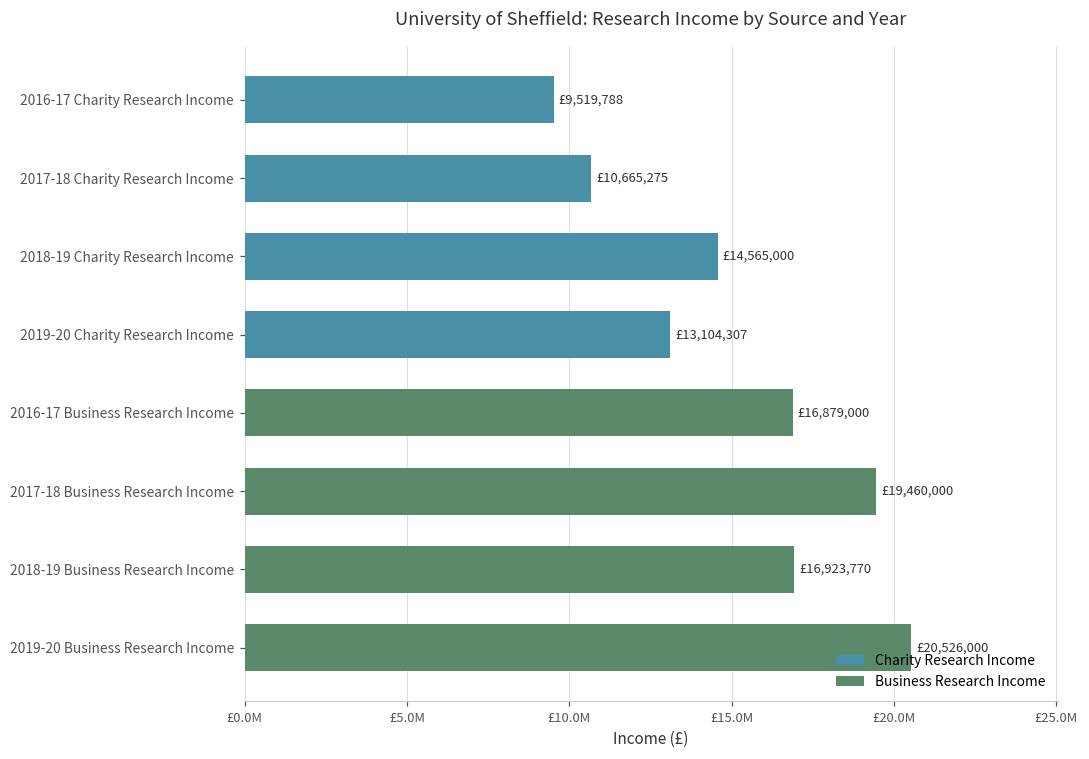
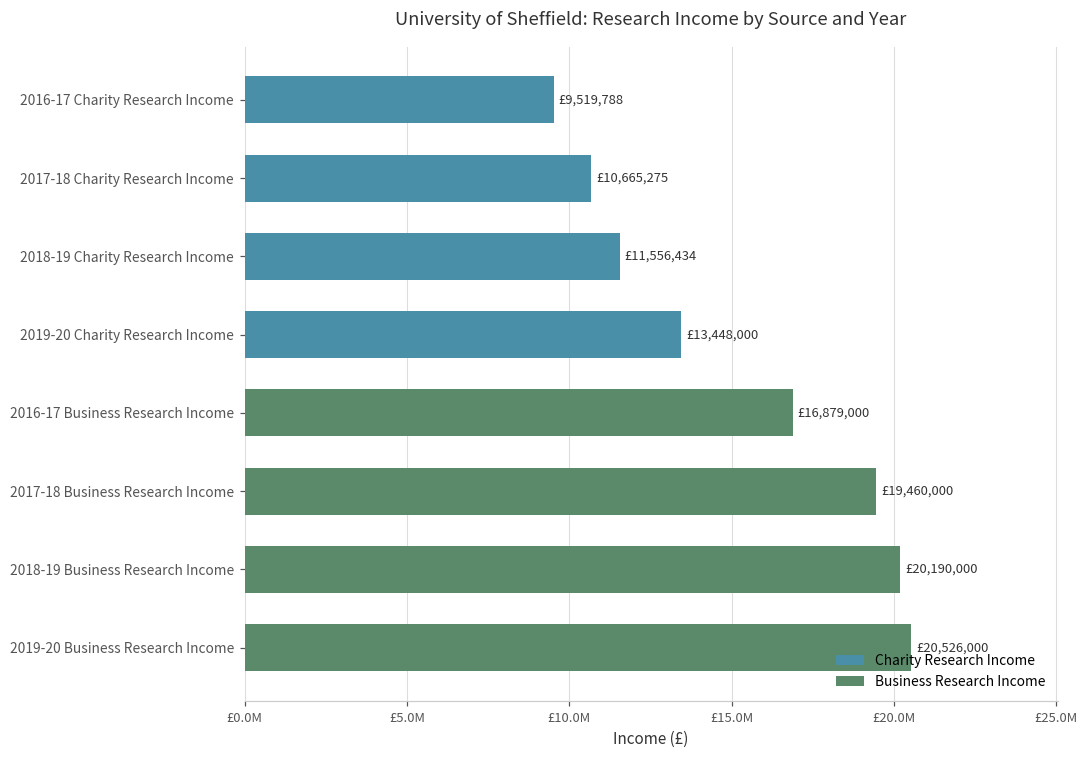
2018-19 Charity Research Income: £14,565,000 -> £11,556,434
2019-20 Charity Research Income: £13,104,307 -> £13,448,000
2018-19 Business Research Income: £16,923,770 -> £20,190,000
